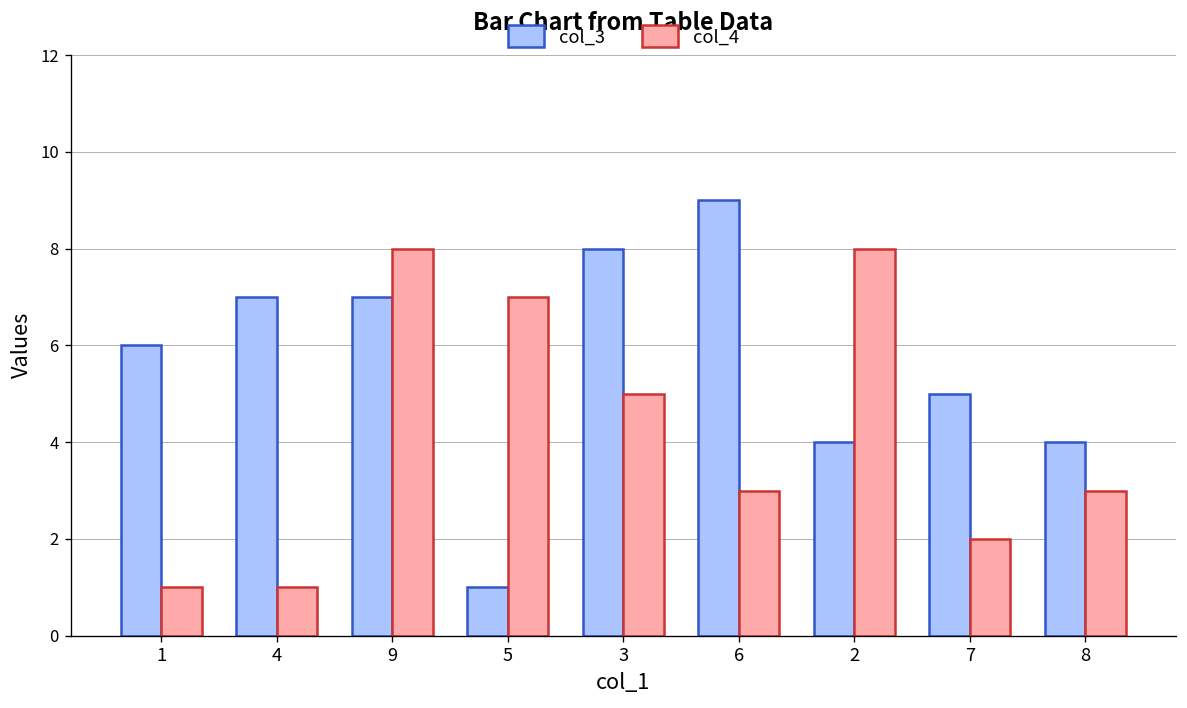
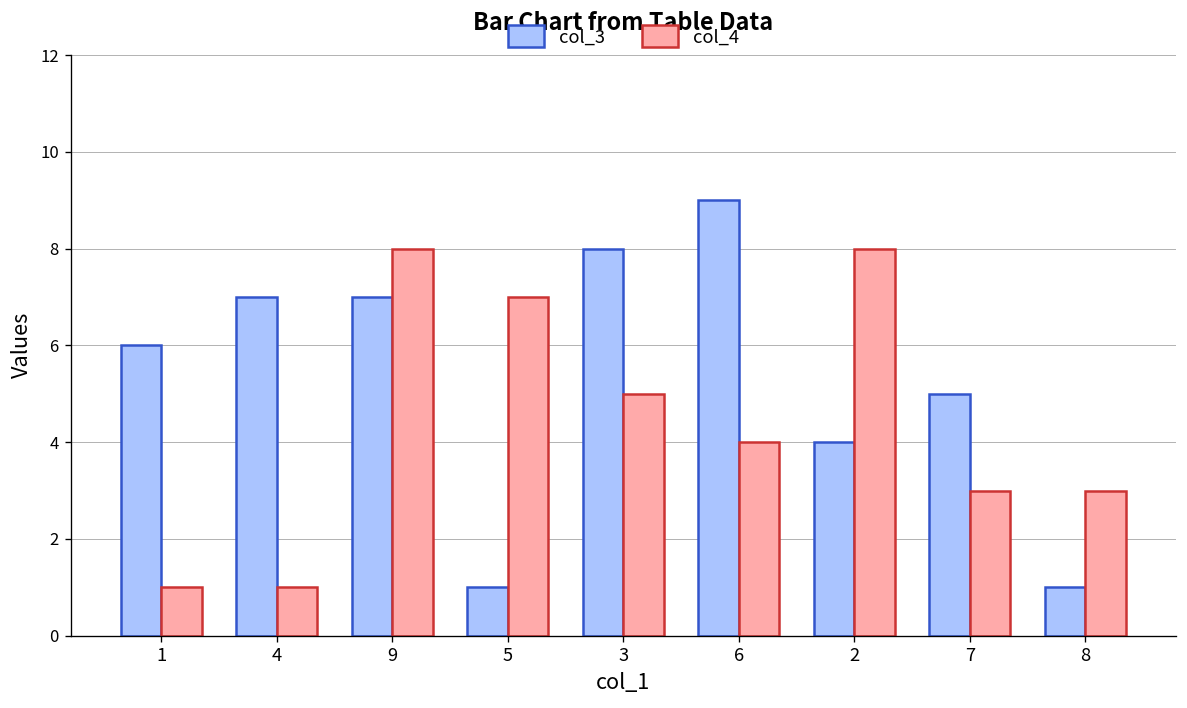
col_4, 6: 3 -> 4
col_4, 7: 2 -> 3
col_3, 8: 4 -> 1
